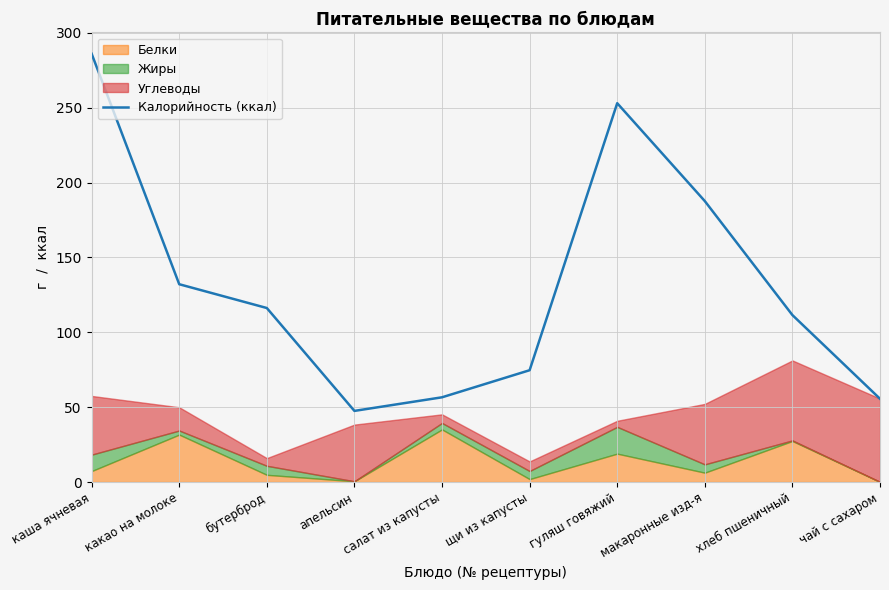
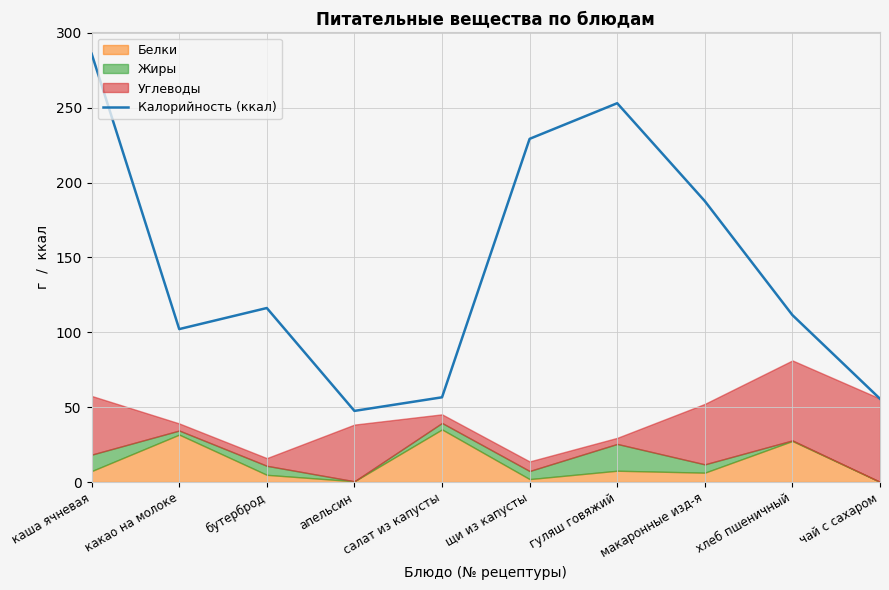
Калорийность (ккал), какао на молоке: 132 -> 102
Углеводы, какао на молоке: 16 -> 5
Калорийность (ккал), щи из капусты: 75 -> 229
Белки, гуляш говяжий: 19 -> 8
